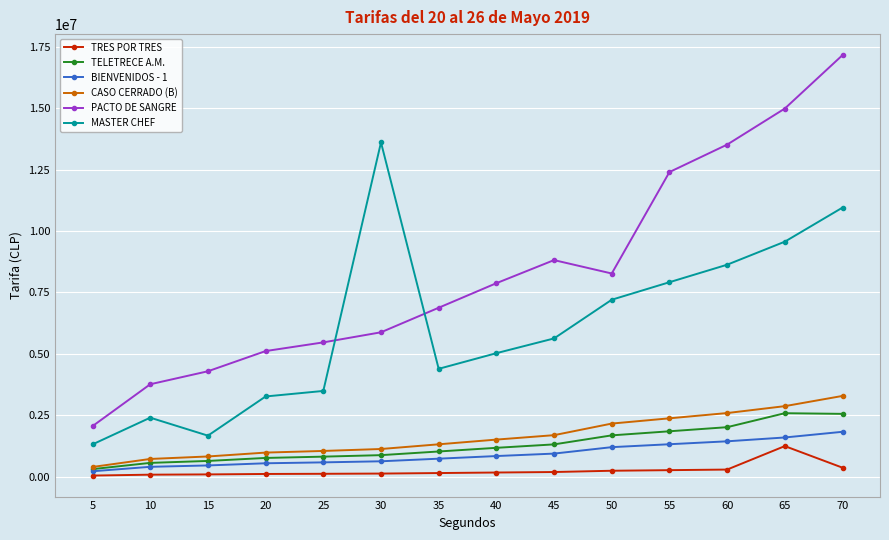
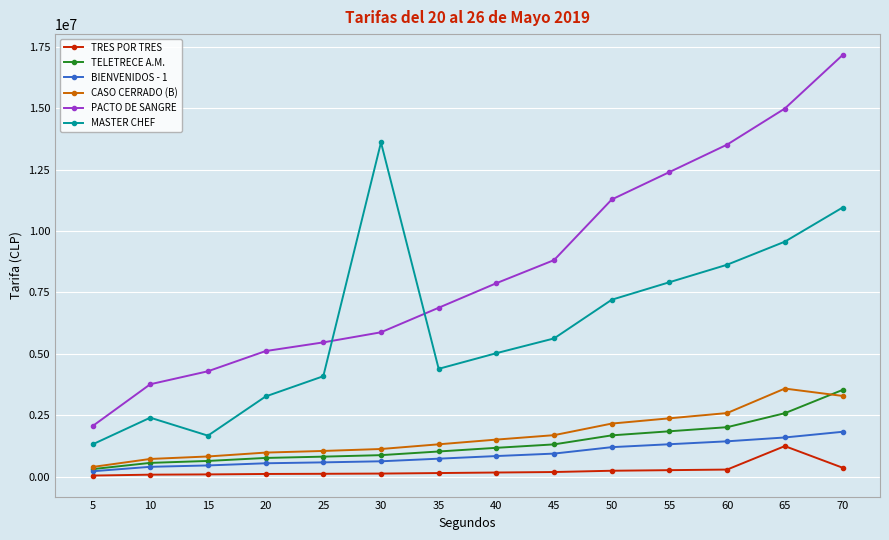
MASTER CHEF, 25: 3500000 -> 4100000
PACTO DE SANGRE, 50: 8300000 -> 11300000
CASO CERRADO (B), 65: 2900000 -> 3600000
TELETRECE A.M., 70: 2600000 -> 3500000
